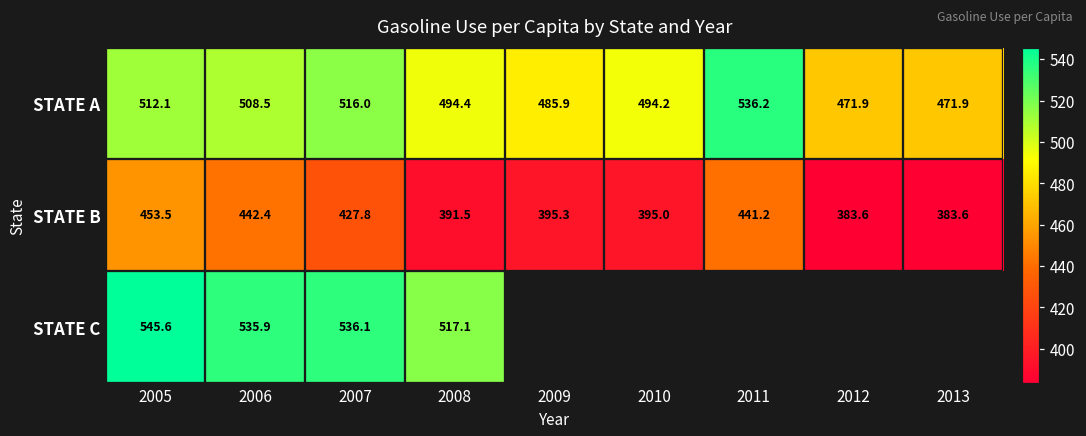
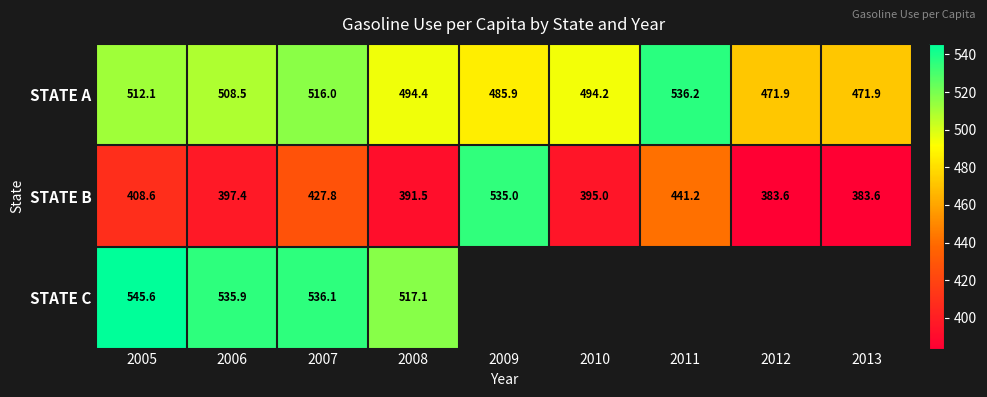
STATE B, 2005: 453.5 -> 408.6
STATE B, 2006: 442.4 -> 397.4
STATE B, 2009: 395.3 -> 535.0
